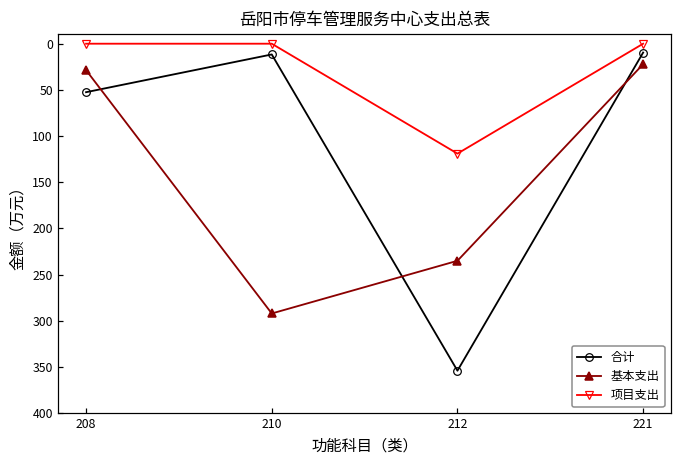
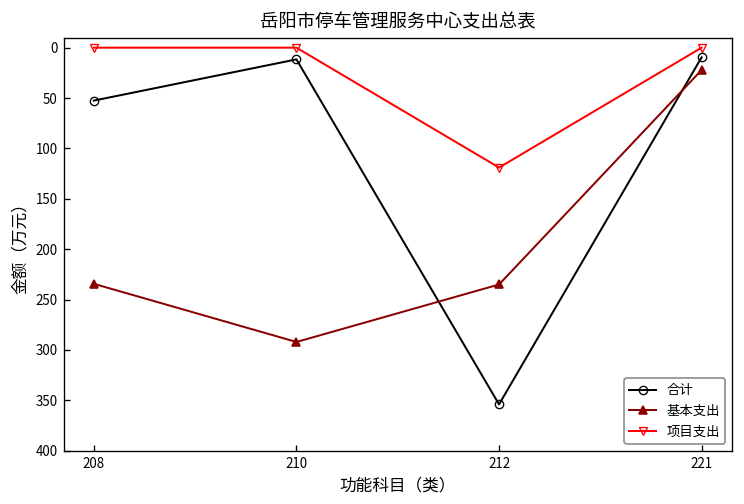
基本支出, 208: 30 -> 230
